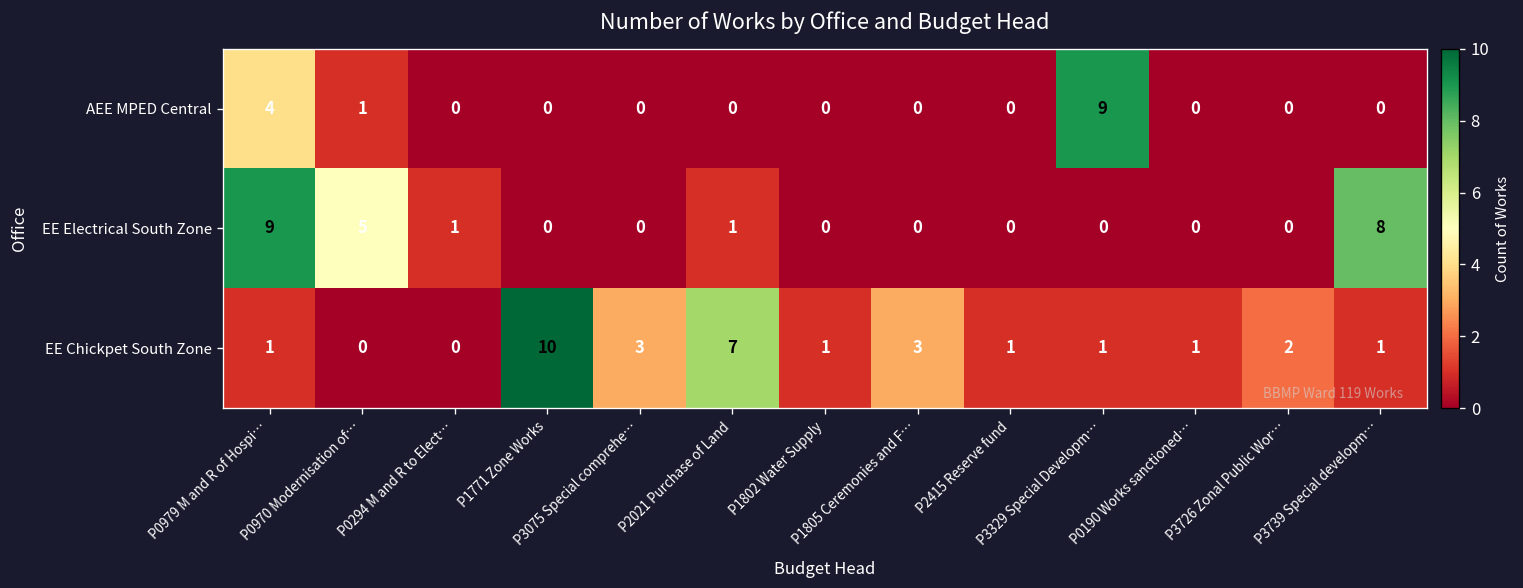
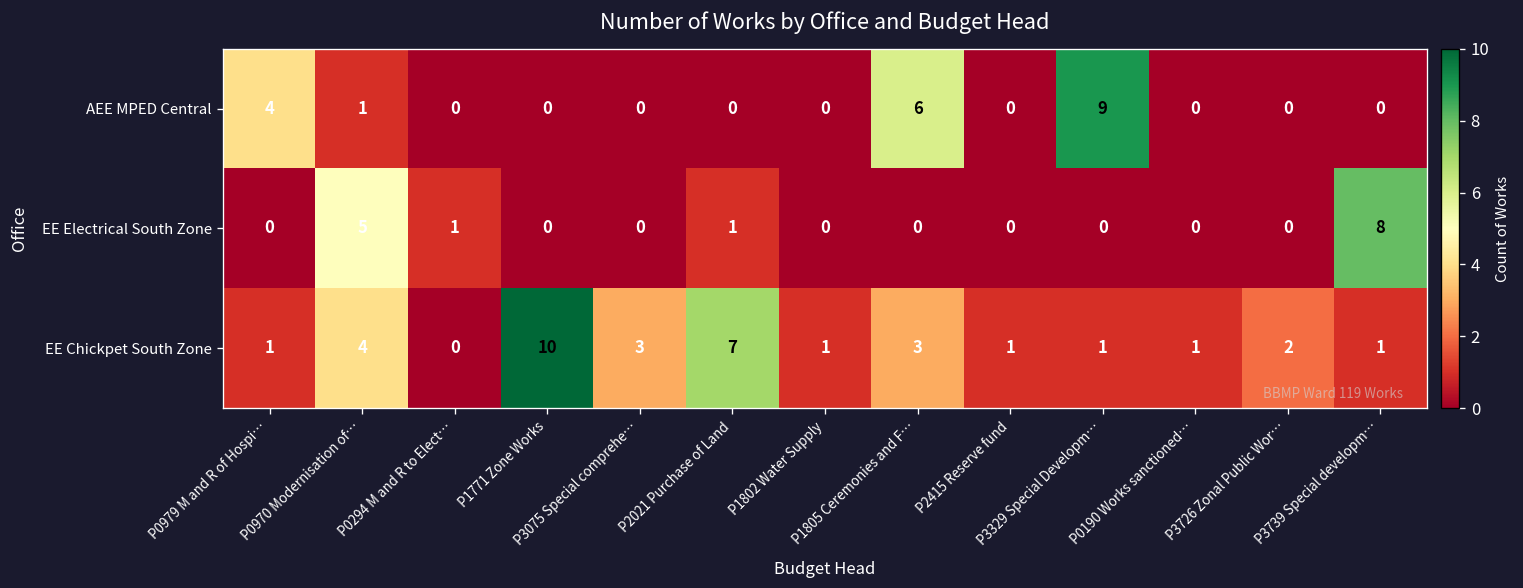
AEE MPED Central, P1805 Ceremonies and F…: 0 -> 6
EE Electrical South Zone, P0979 M and R of Hospi…: 9 -> 0
EE Chickpet South Zone, P0970 Modernisation of…: 0 -> 4
